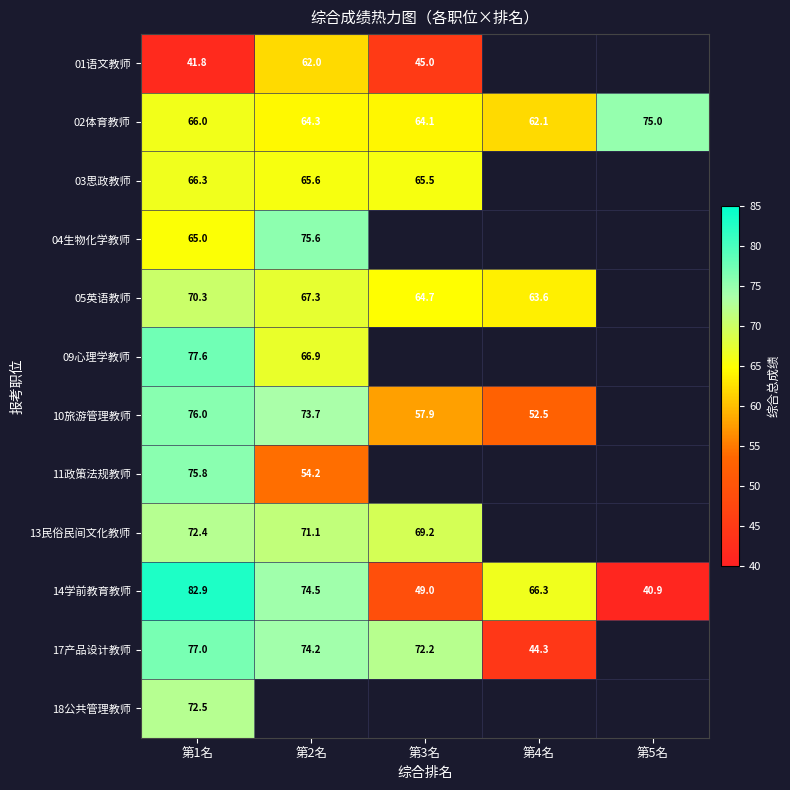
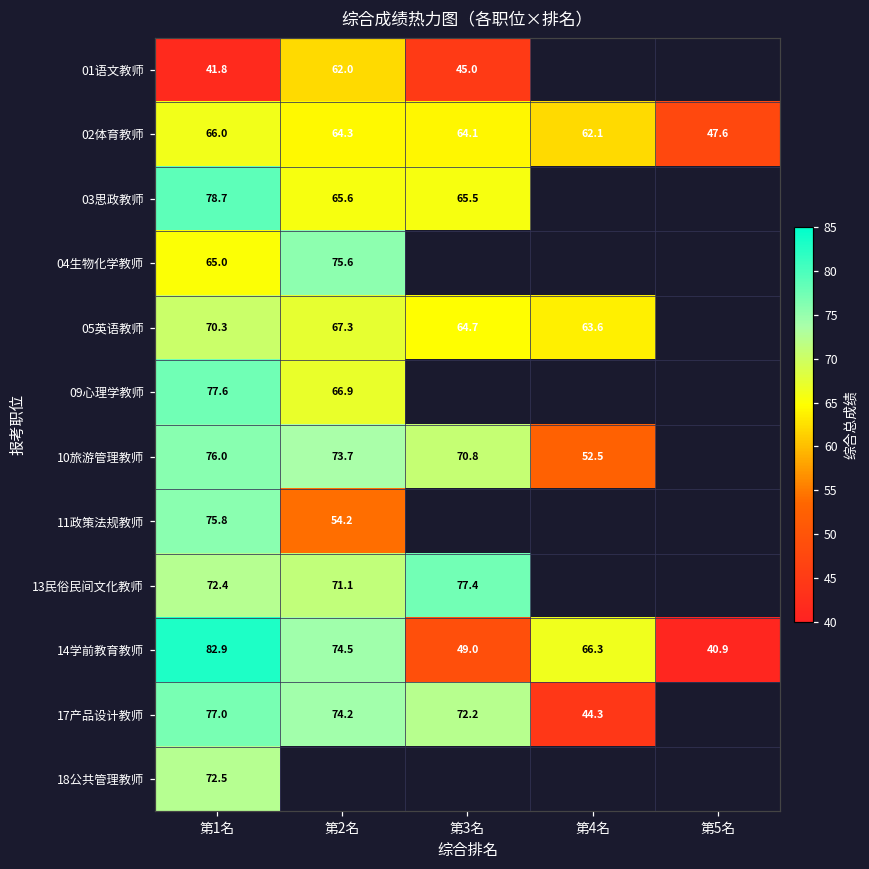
02体育教师, 第5名: 75.0 -> 47.6
03思政教师, 第1名: 66.3 -> 78.7
10旅游管理教师, 第3名: 57.9 -> 70.8
13民俗民间文化教师, 第3名: 69.2 -> 77.4
